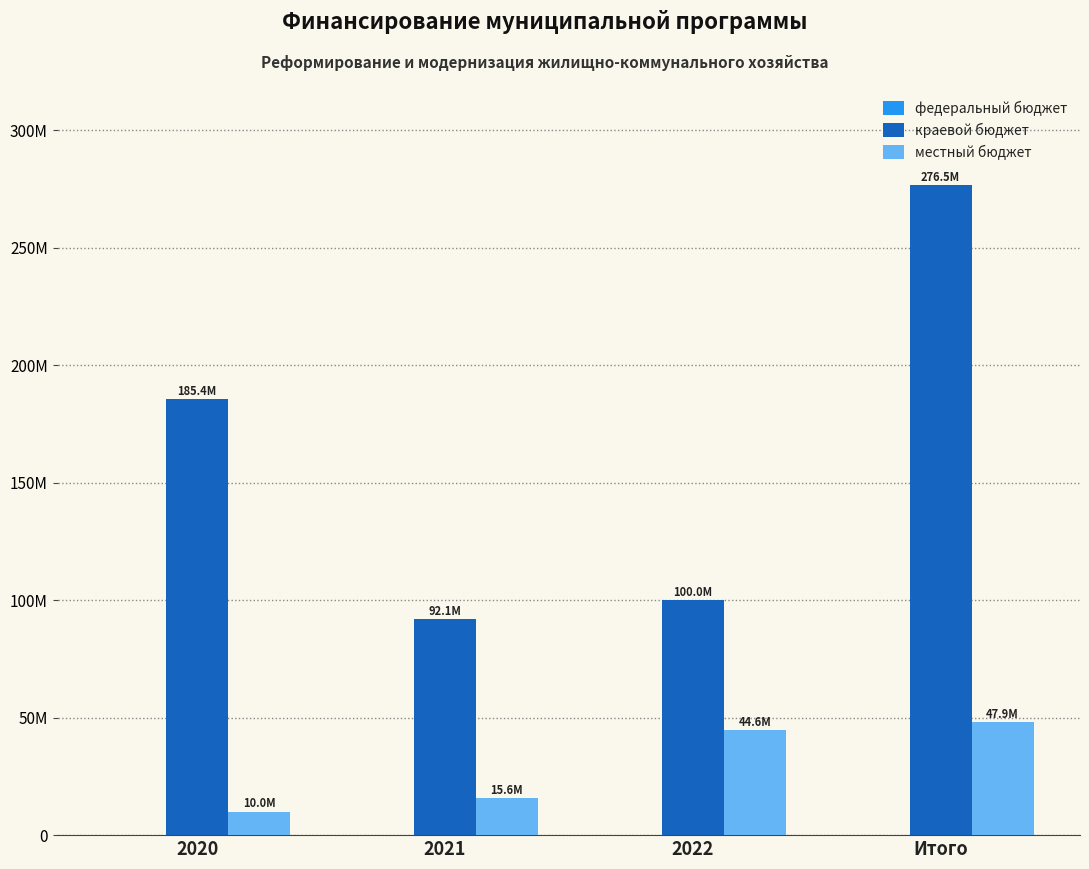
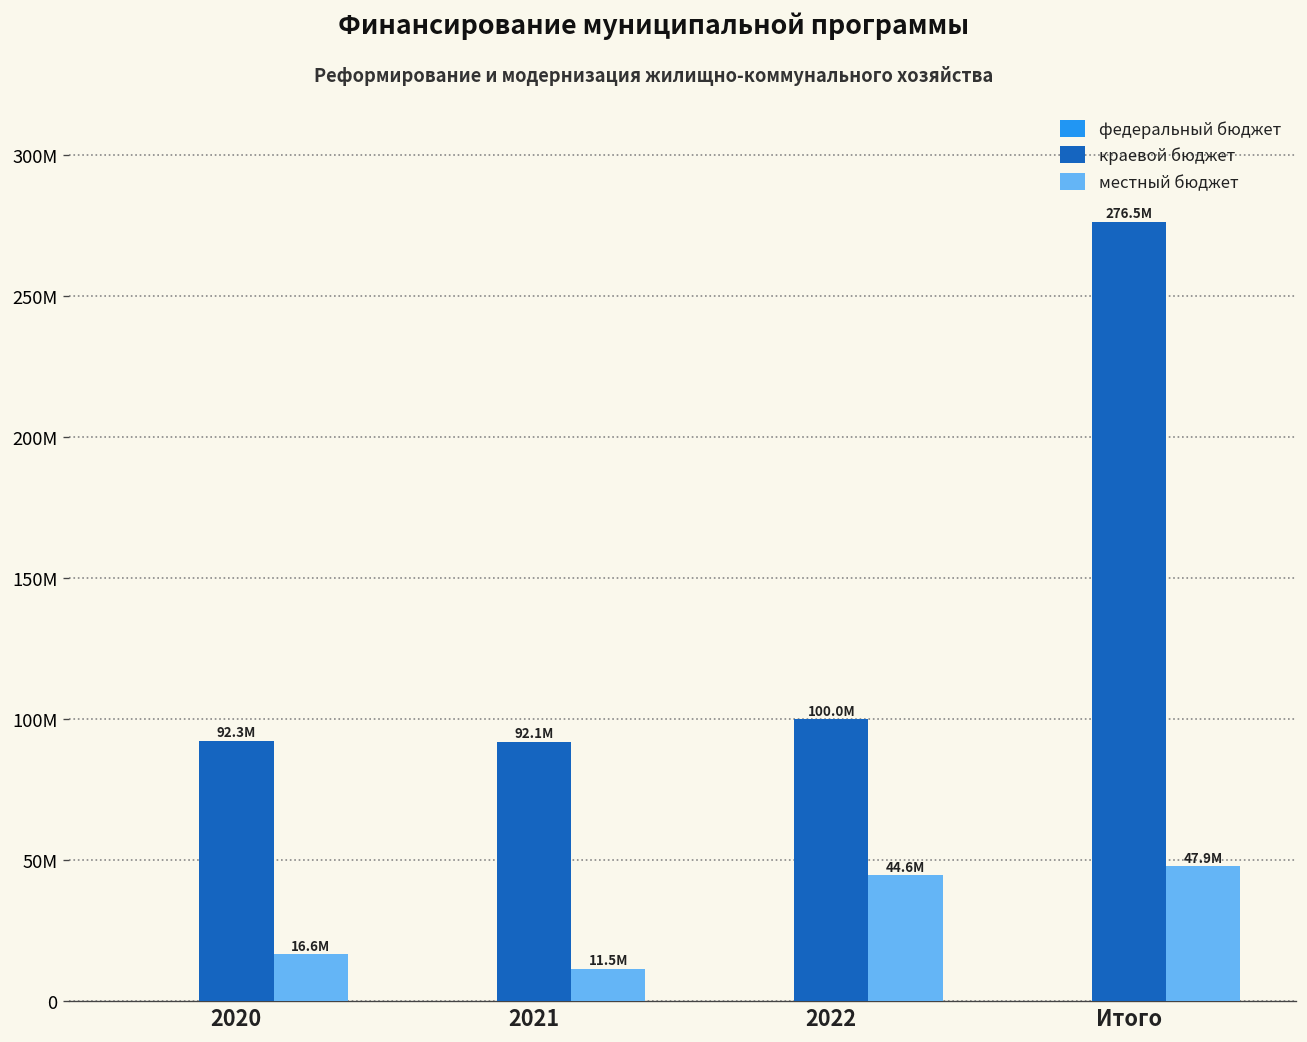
краевой бюджет, 2020: 185.4М -> 92.3М
местный бюджет, 2020: 10.0М -> 16.6М
местный бюджет, 2021: 15.6М -> 11.5М
